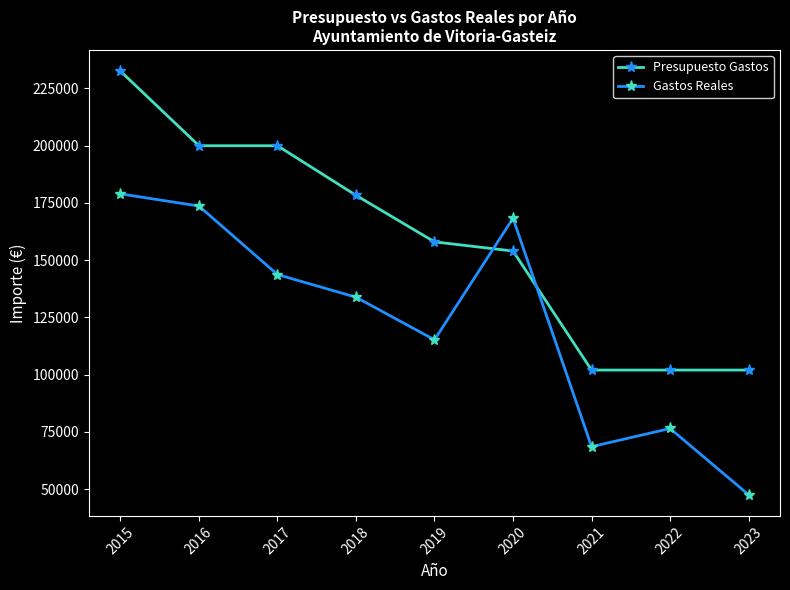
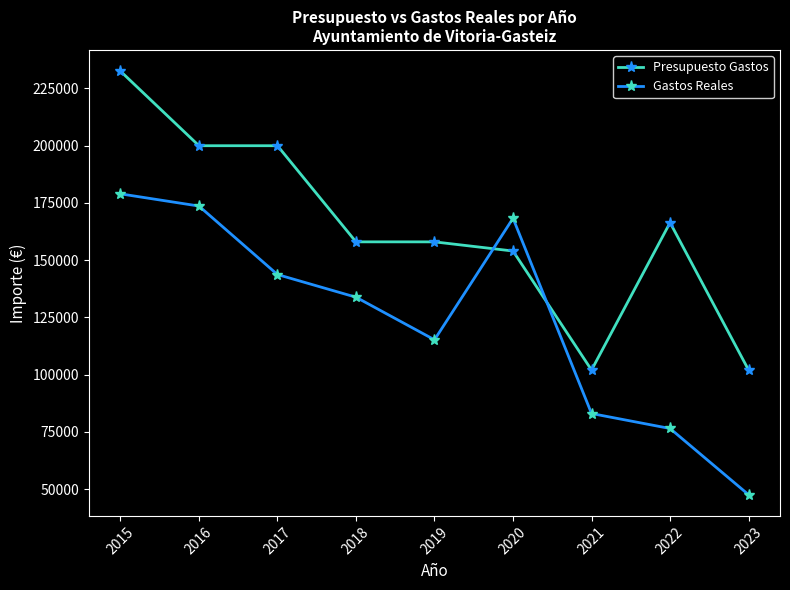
Presupuesto Gastos, 2018: 178000 -> 158000
Gastos Reales, 2021: 69000 -> 83000
Presupuesto Gastos, 2022: 102000 -> 166000
